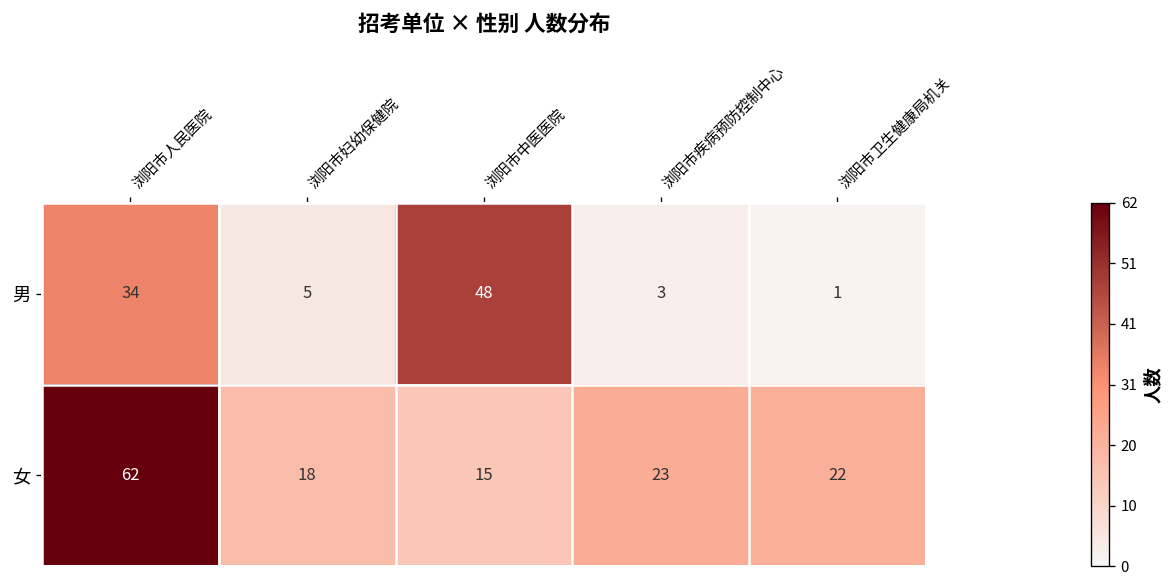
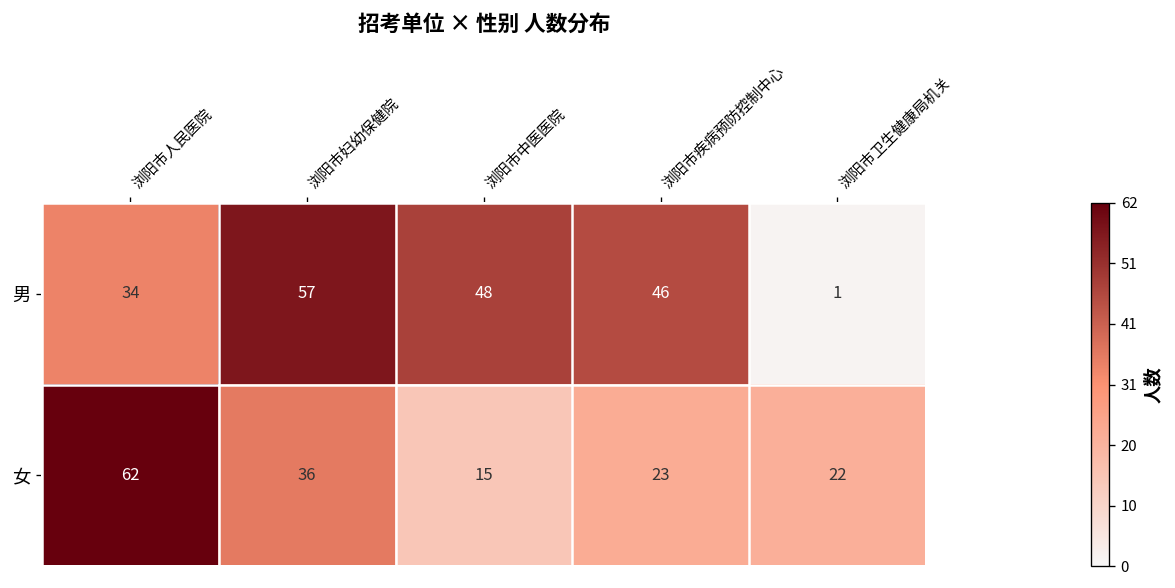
男, 浏阳市妇幼保健院: 5 -> 57
男, 浏阳市疾病预防控制中心: 3 -> 46
女, 浏阳市妇幼保健院: 18 -> 36
